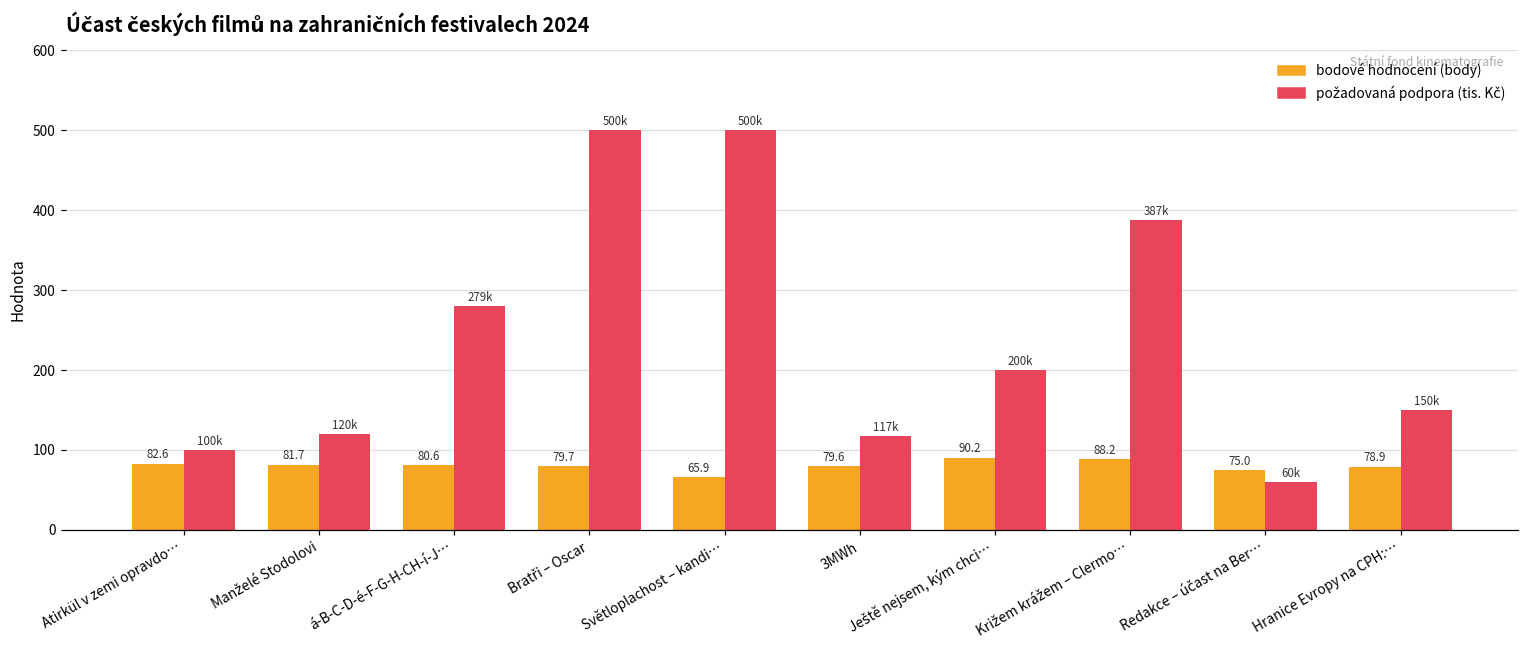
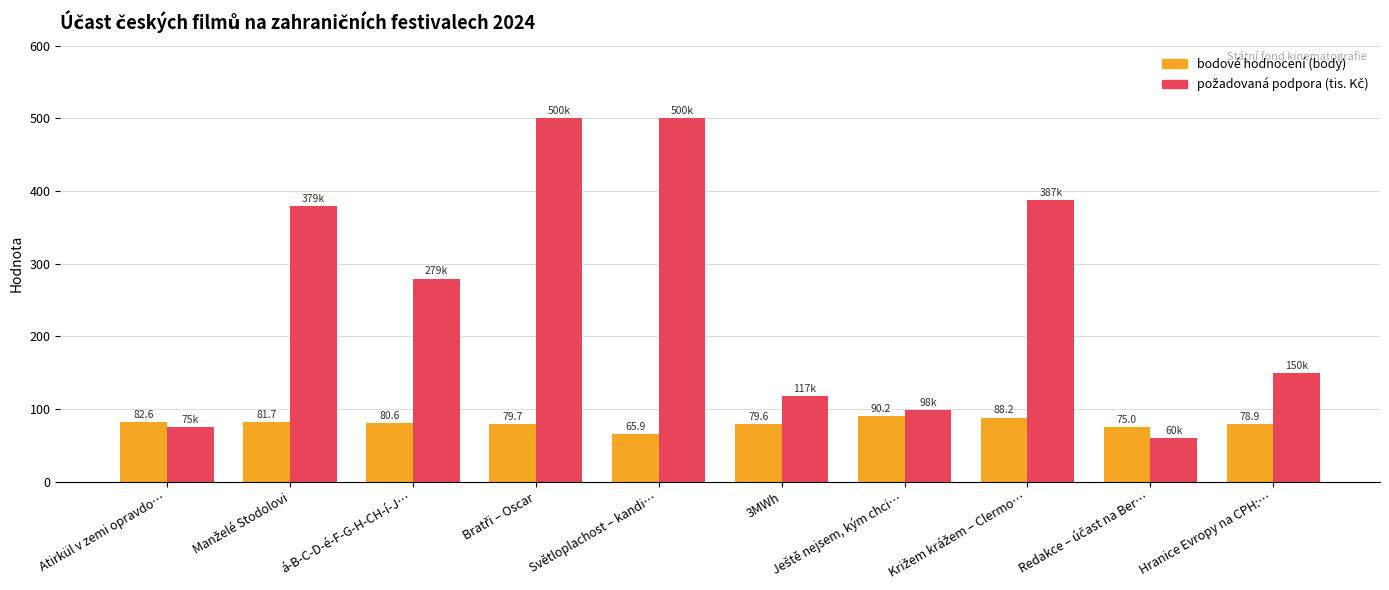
požadovaná podpora (tis. Kč), Atirkül v zemi opravdo…: 100k -> 75k
požadovaná podpora (tis. Kč), Manželé Stodolovi: 120k -> 379k
požadovaná podpora (tis. Kč), Ještě nejsem, kým chci…: 200k -> 98k
